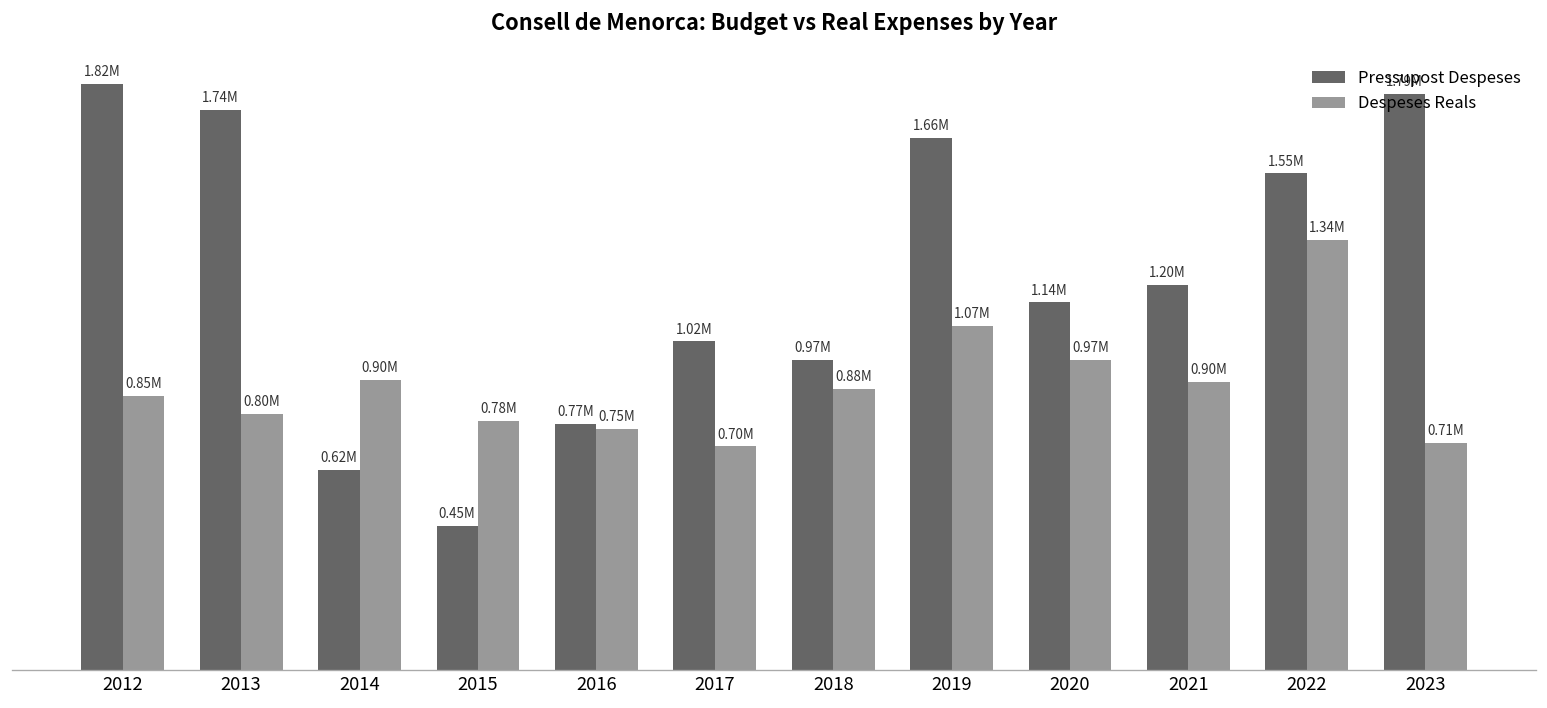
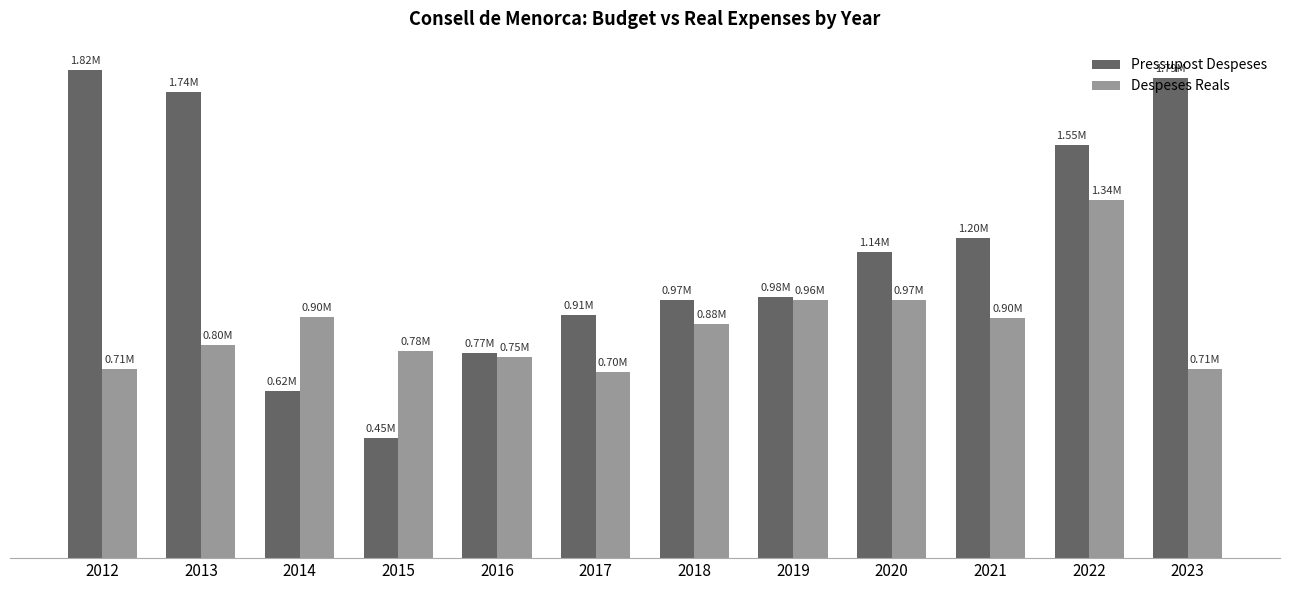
Despeses Reals, 2012: 0.85M -> 0.71M
Pressupost Despeses, 2017: 1.02M -> 0.91M
Pressupost Despeses, 2019: 1.66M -> 0.98M
Despeses Reals, 2019: 1.07M -> 0.96M
